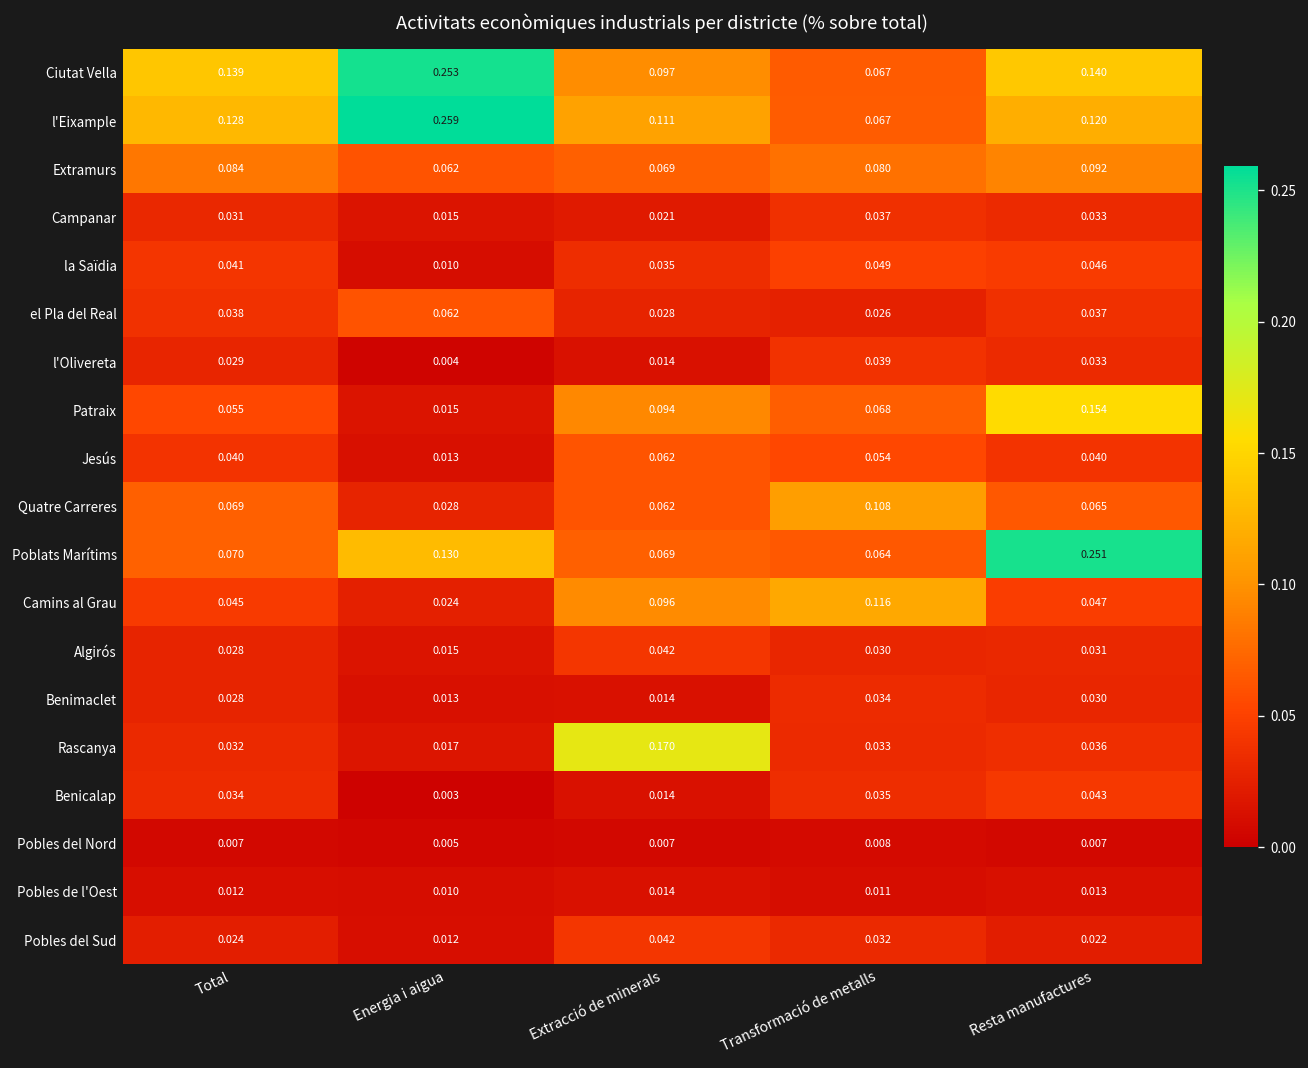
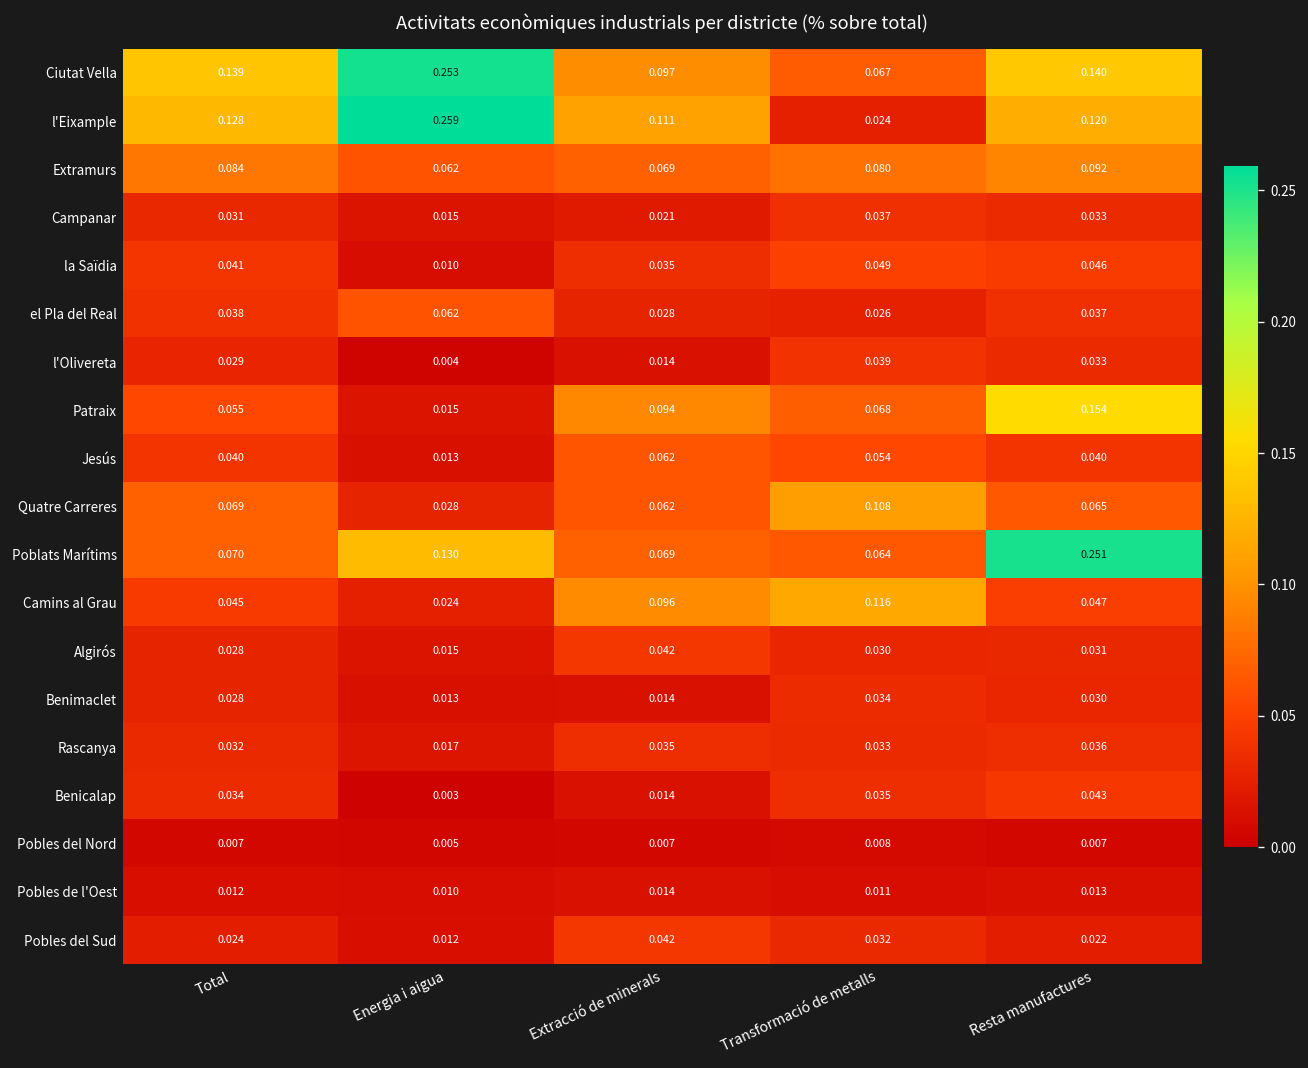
l'Eixample, Transformació de metalls: 0.067 -> 0.024
Rascanya, Extracció de minerals: 0.170 -> 0.035
